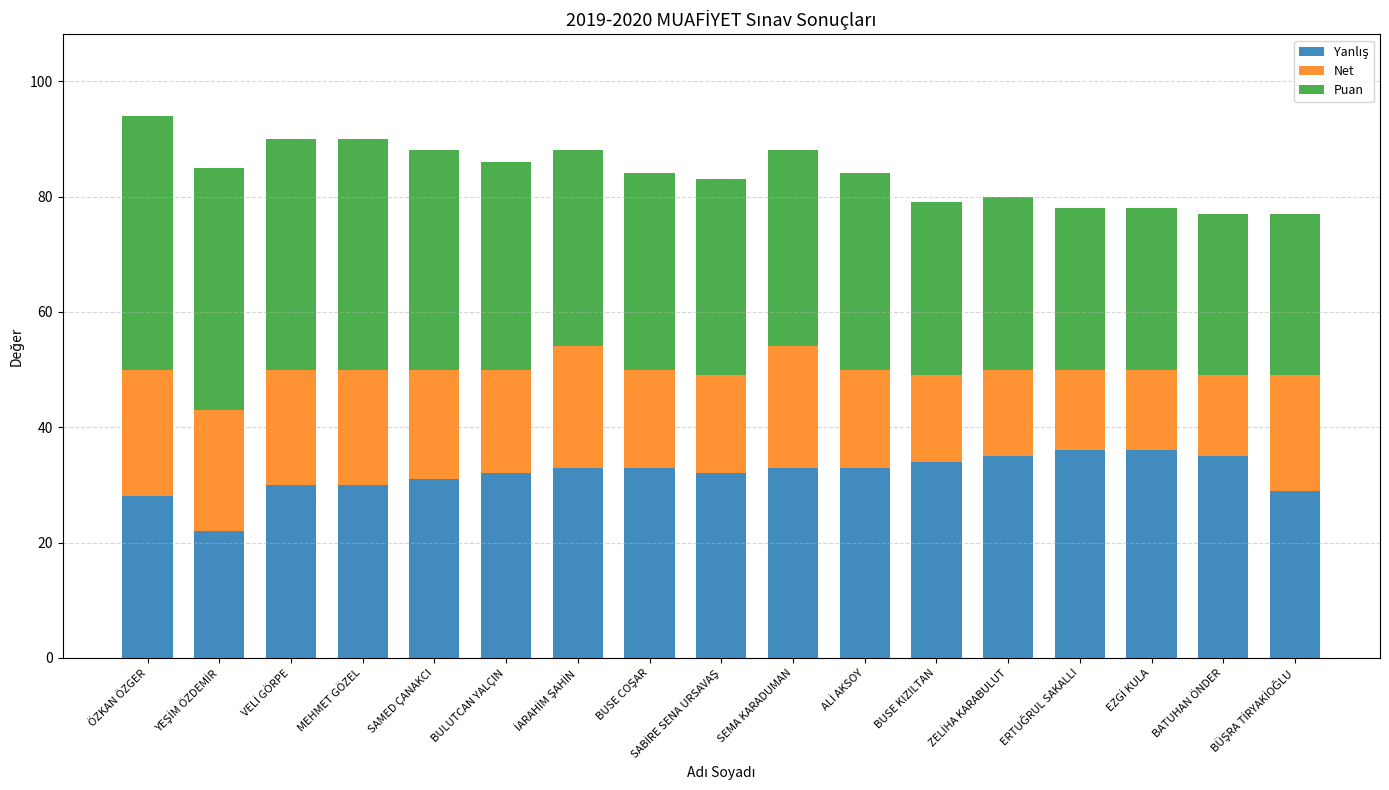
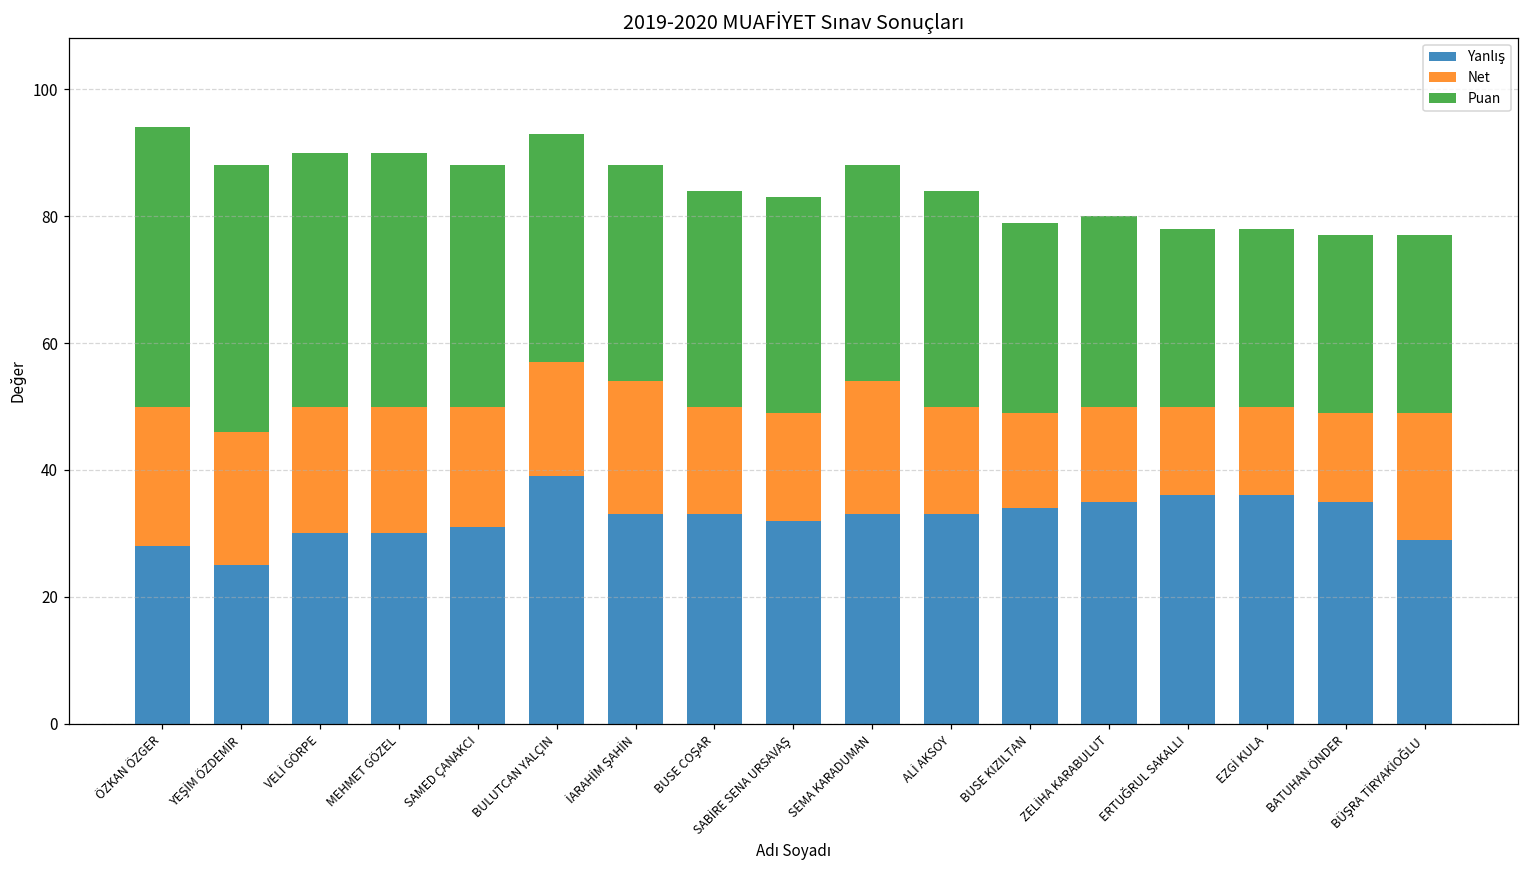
Yanlış, YEŞİM ÖZDEMİR: 22 -> 25
Yanlış, BULUTCAN YALÇIN: 32 -> 39
